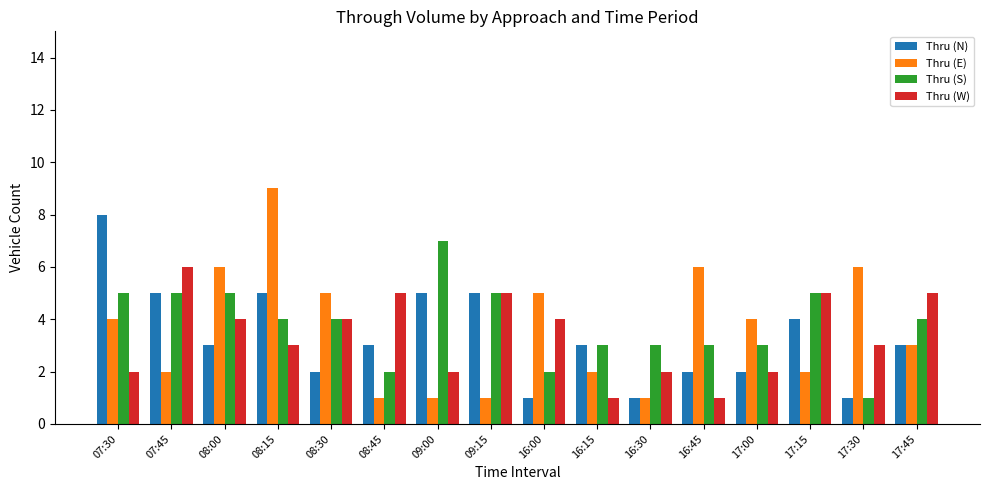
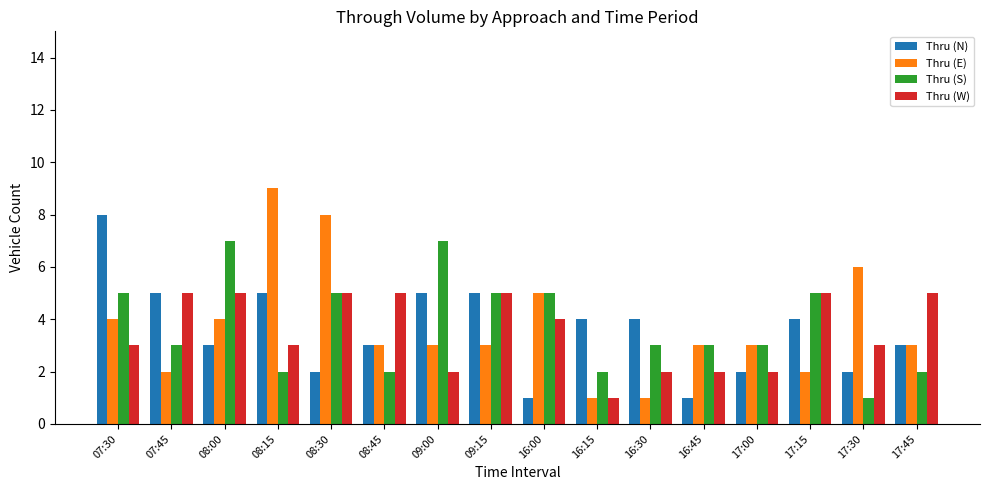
Thru (W), 07:30: 2 -> 3
Thru (S), 07:45: 5 -> 3
Thru (W), 07:45: 6 -> 5
Thru (E), 08:00: 6 -> 4
Thru (S), 08:00: 5 -> 7
Thru (W), 08:00: 4 -> 5
Thru (S), 08:15: 4 -> 2
Thru (E), 08:30: 5 -> 8
Thru (S), 08:30: 4 -> 5
Thru (W), 08:30: 4 -> 5
Thru (E), 08:45: 1 -> 3
Thru (E), 09:00: 1 -> 3
Thru (E), 09:15: 1 -> 3
Thru (S), 16:00: 2 -> 5
Thru (N), 16:15: 3 -> 4
Thru (E), 16:15: 2 -> 1
Thru (S), 16:15: 3 -> 2
Thru (N), 16:30: 1 -> 4
Thru (N), 16:45: 2 -> 1
Thru (E), 16:45: 6 -> 3
Thru (W), 16:45: 1 -> 2
Thru (E), 17:00: 4 -> 3
Thru (N), 17:30: 1 -> 2
Thru (S), 17:45: 4 -> 2
